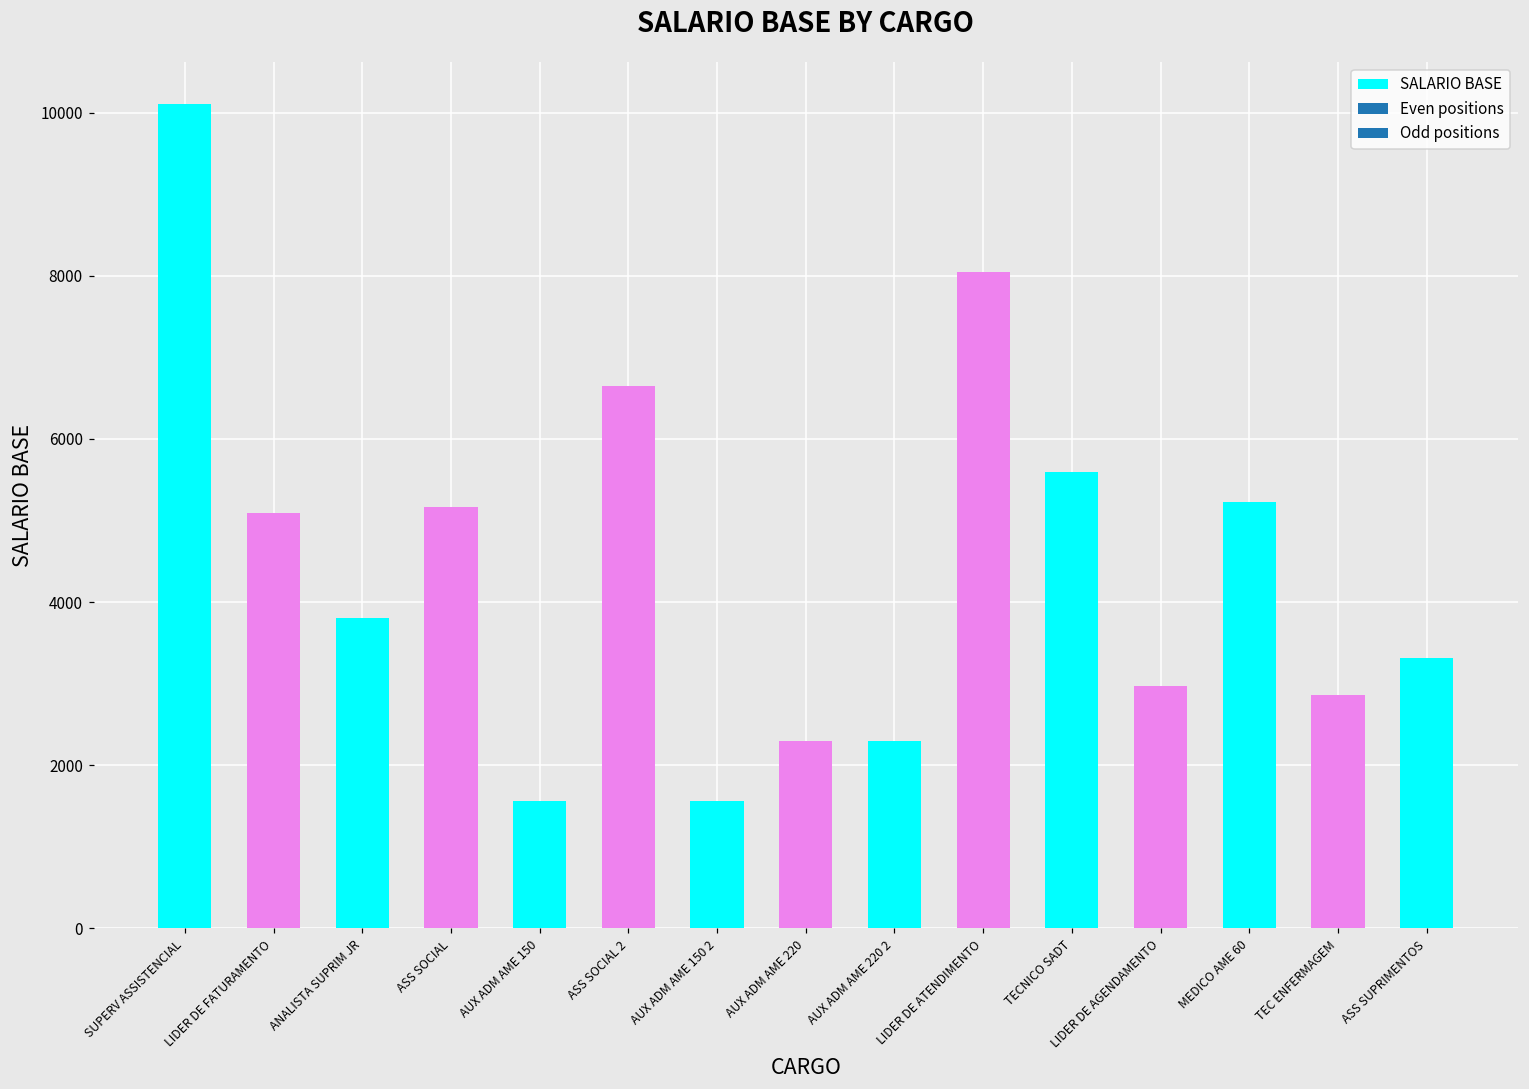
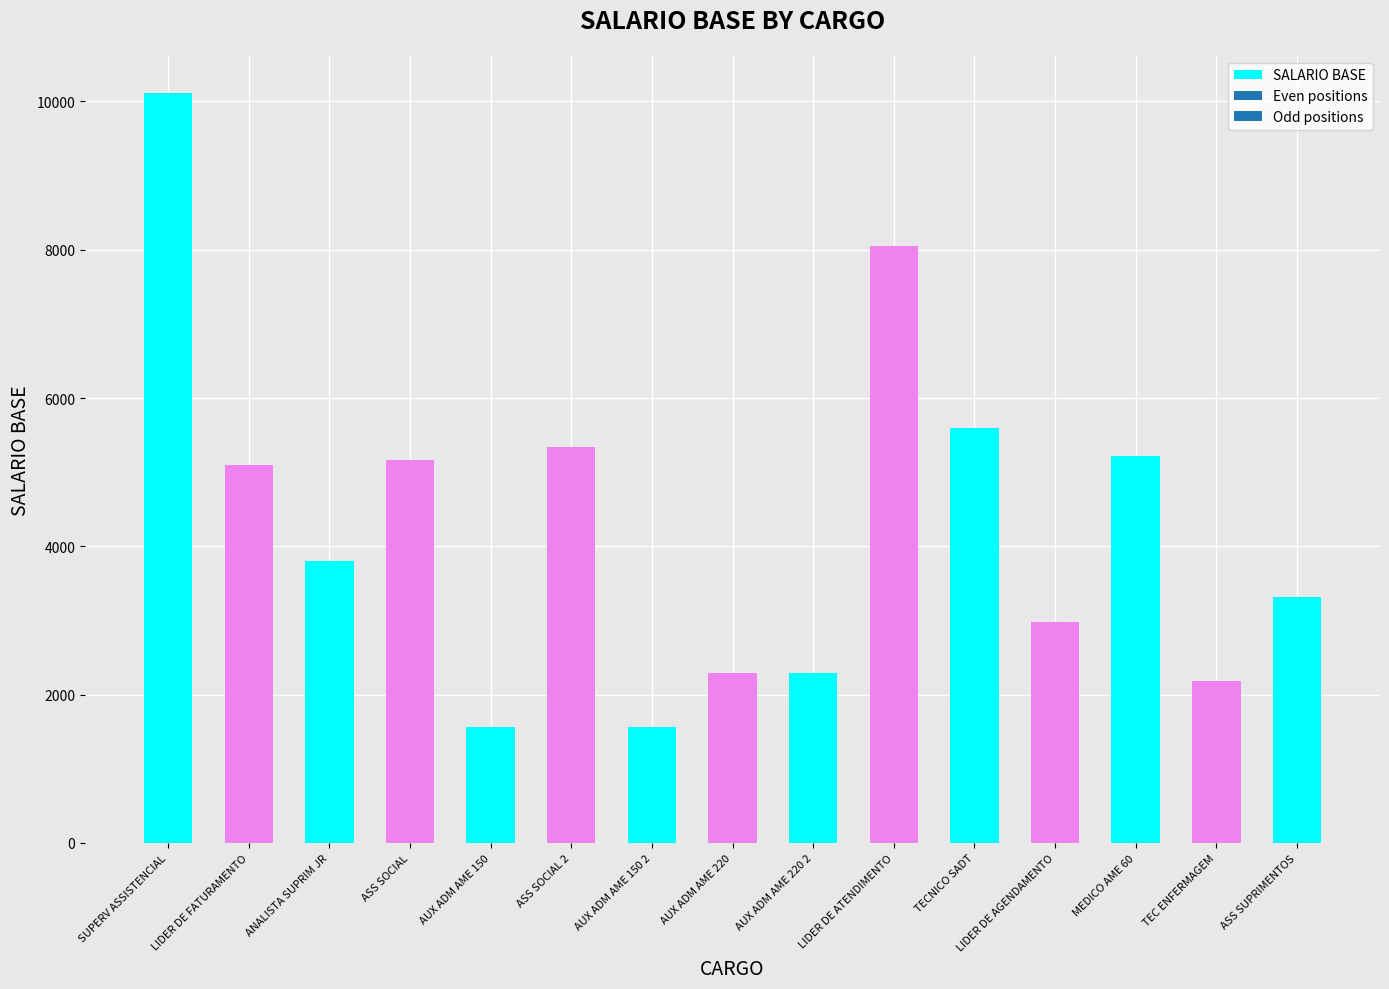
ASS SOCIAL 2: 6700 -> 5300
TEC ENFERMAGEM: 2900 -> 2200
